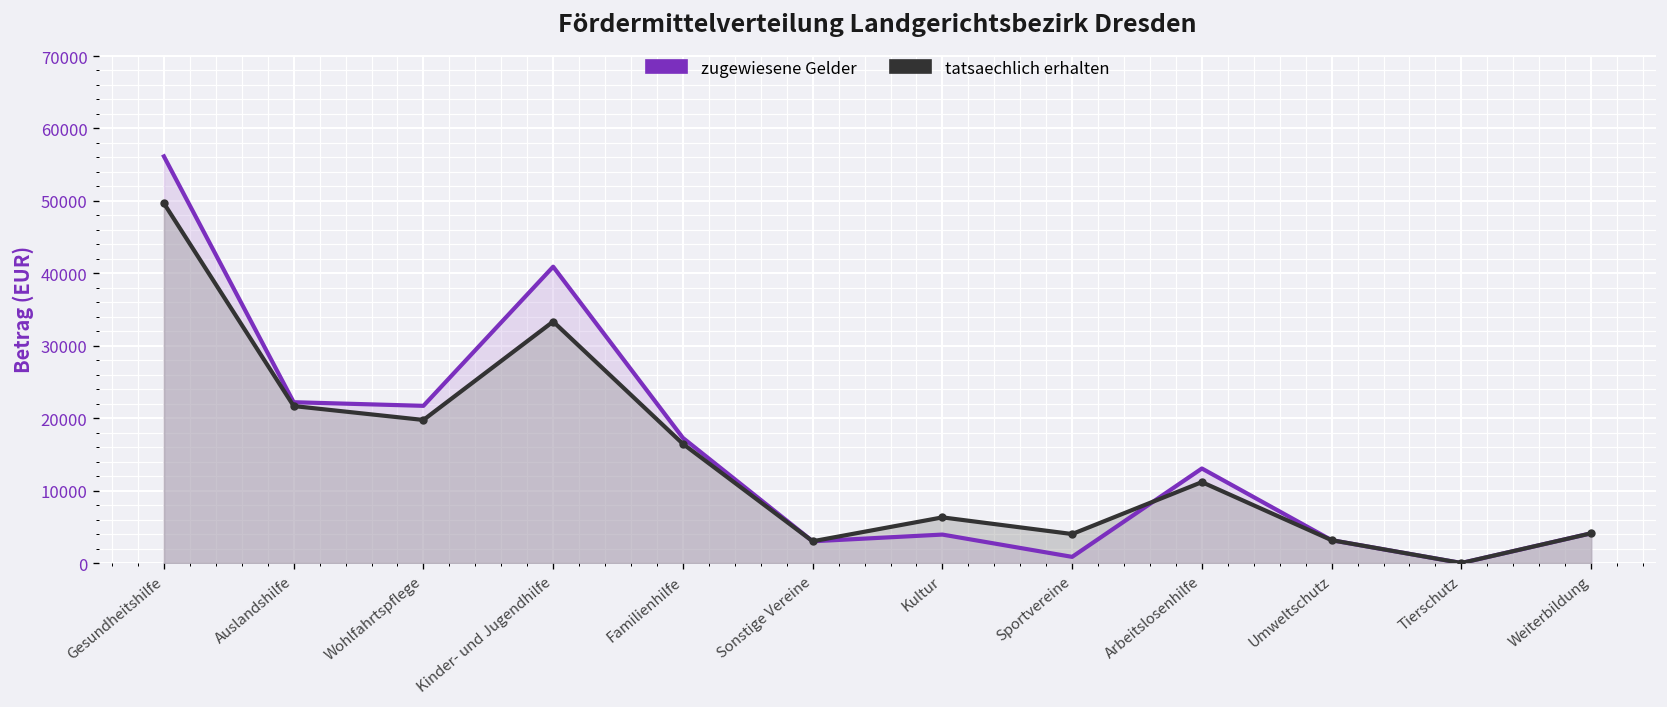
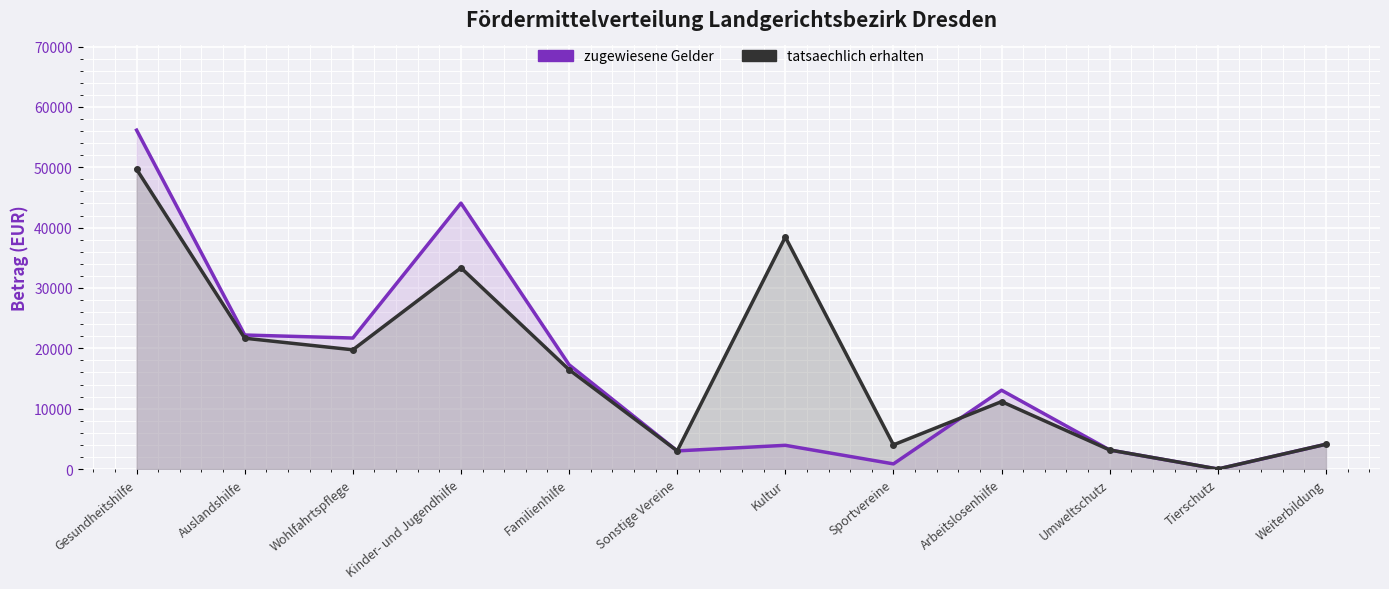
zugewiesene Gelder, Kinder- und Jugendhilfe: 41000 -> 44000
tatsaechlich erhalten, Kultur: 6000 -> 38000
